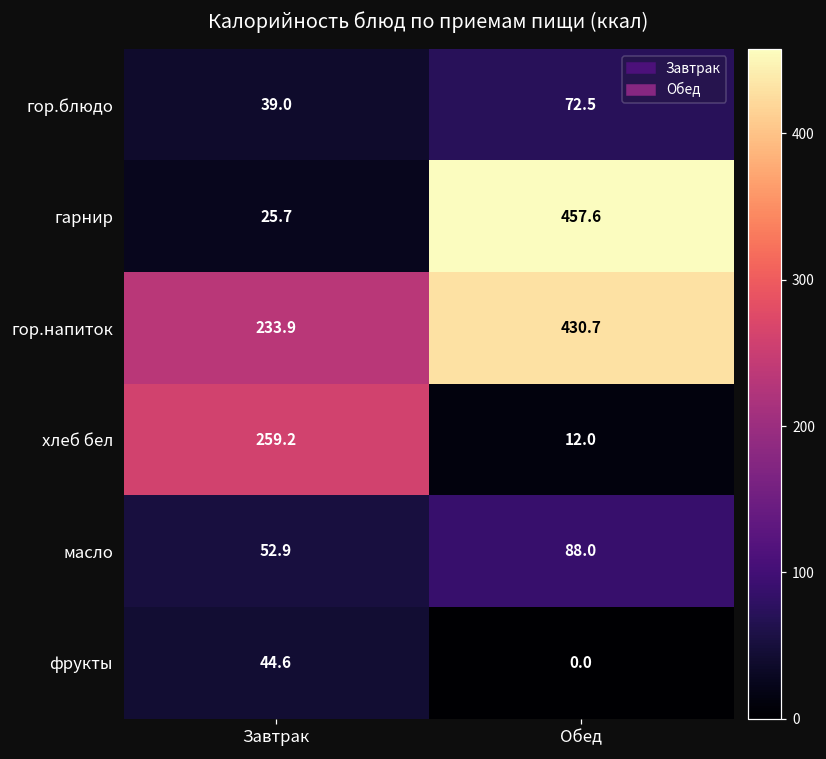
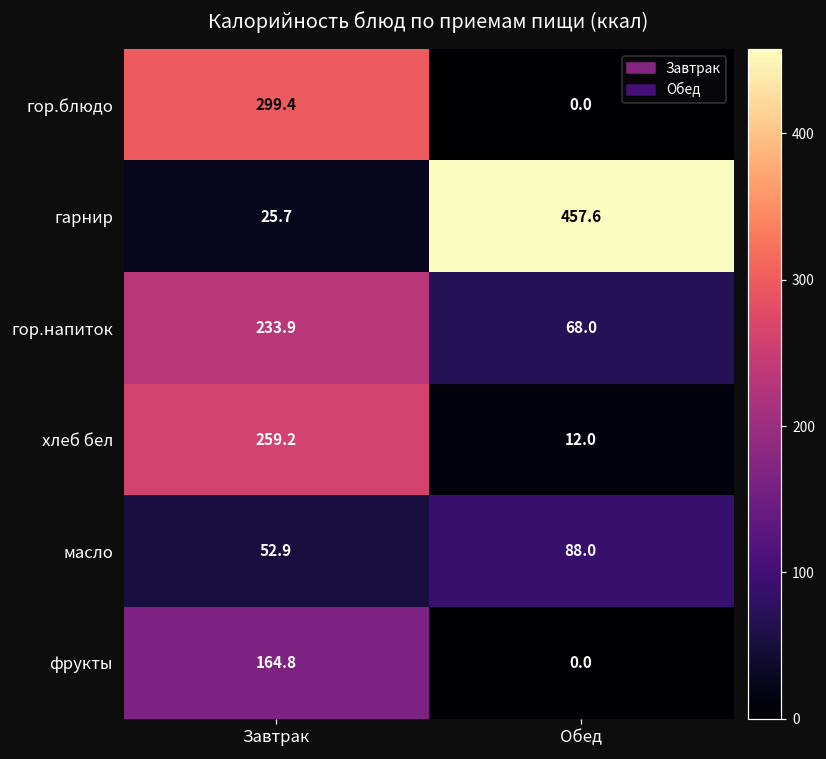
гор.блюдо, Завтрак: 39.0 -> 299.4
гор.блюдо, Обед: 72.5 -> 0.0
гор.напиток, Обед: 430.7 -> 68.0
фрукты, Завтрак: 44.6 -> 164.8
